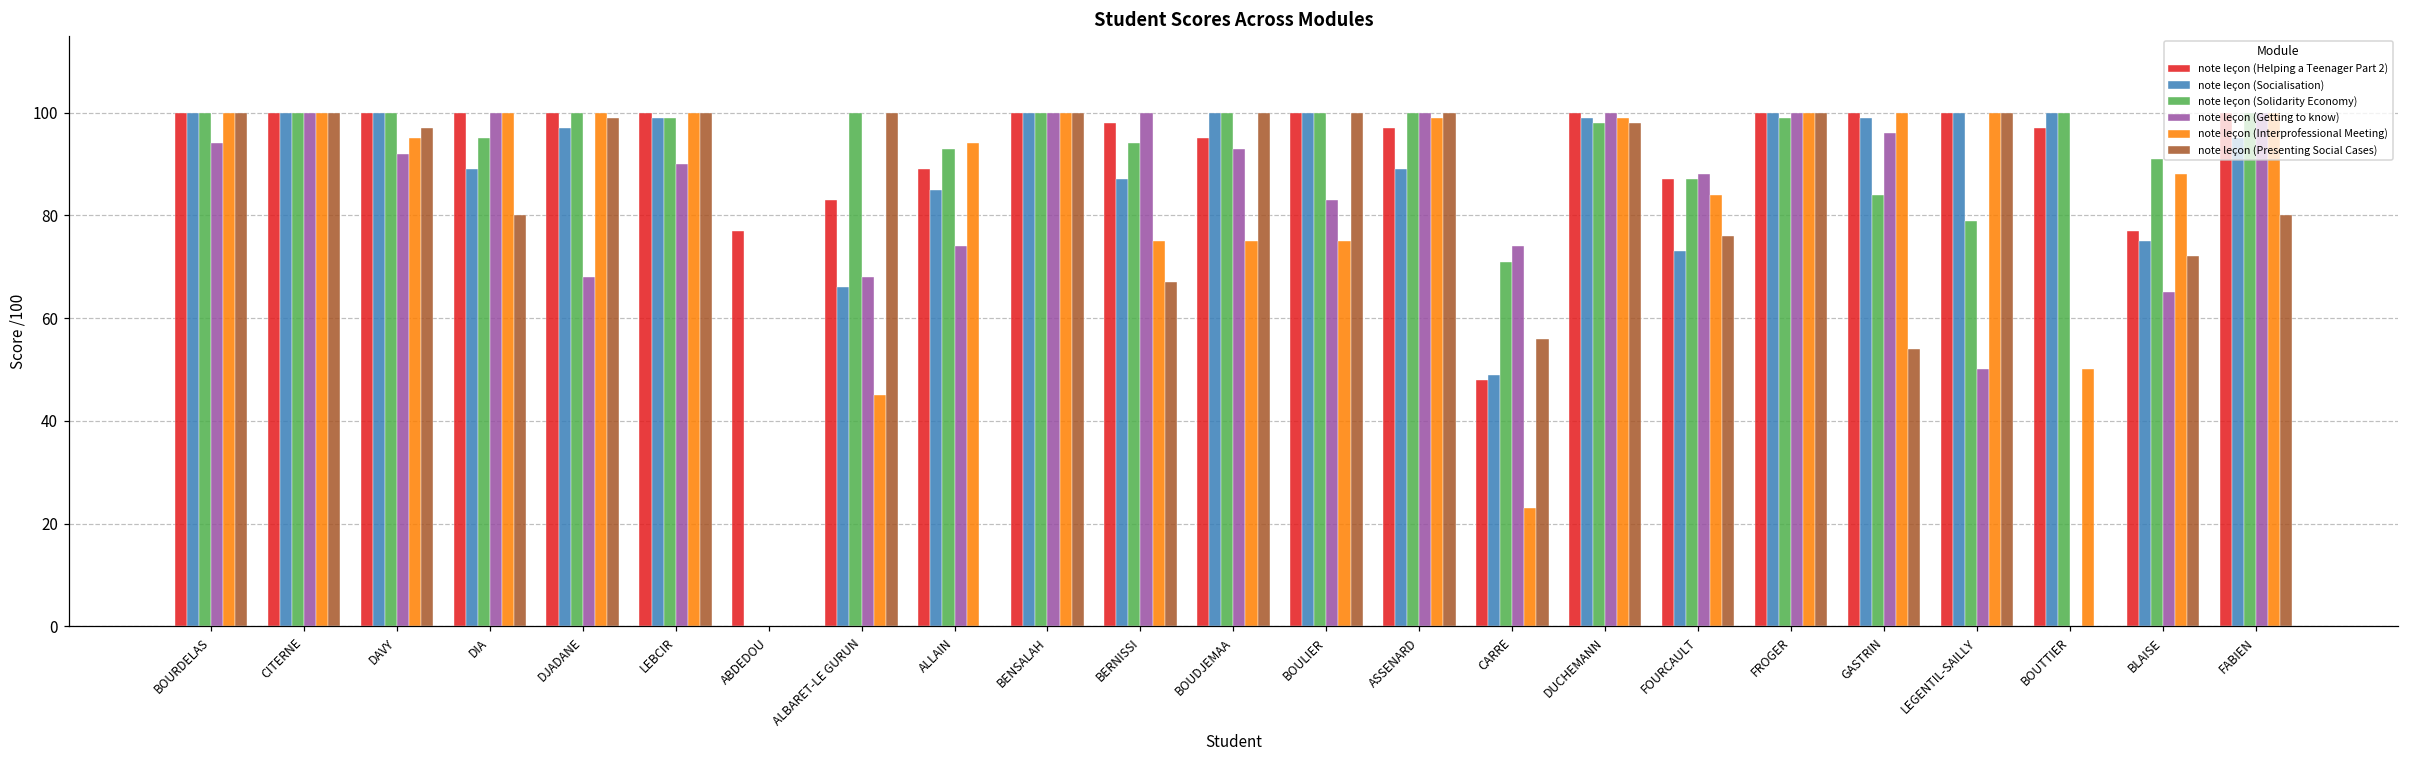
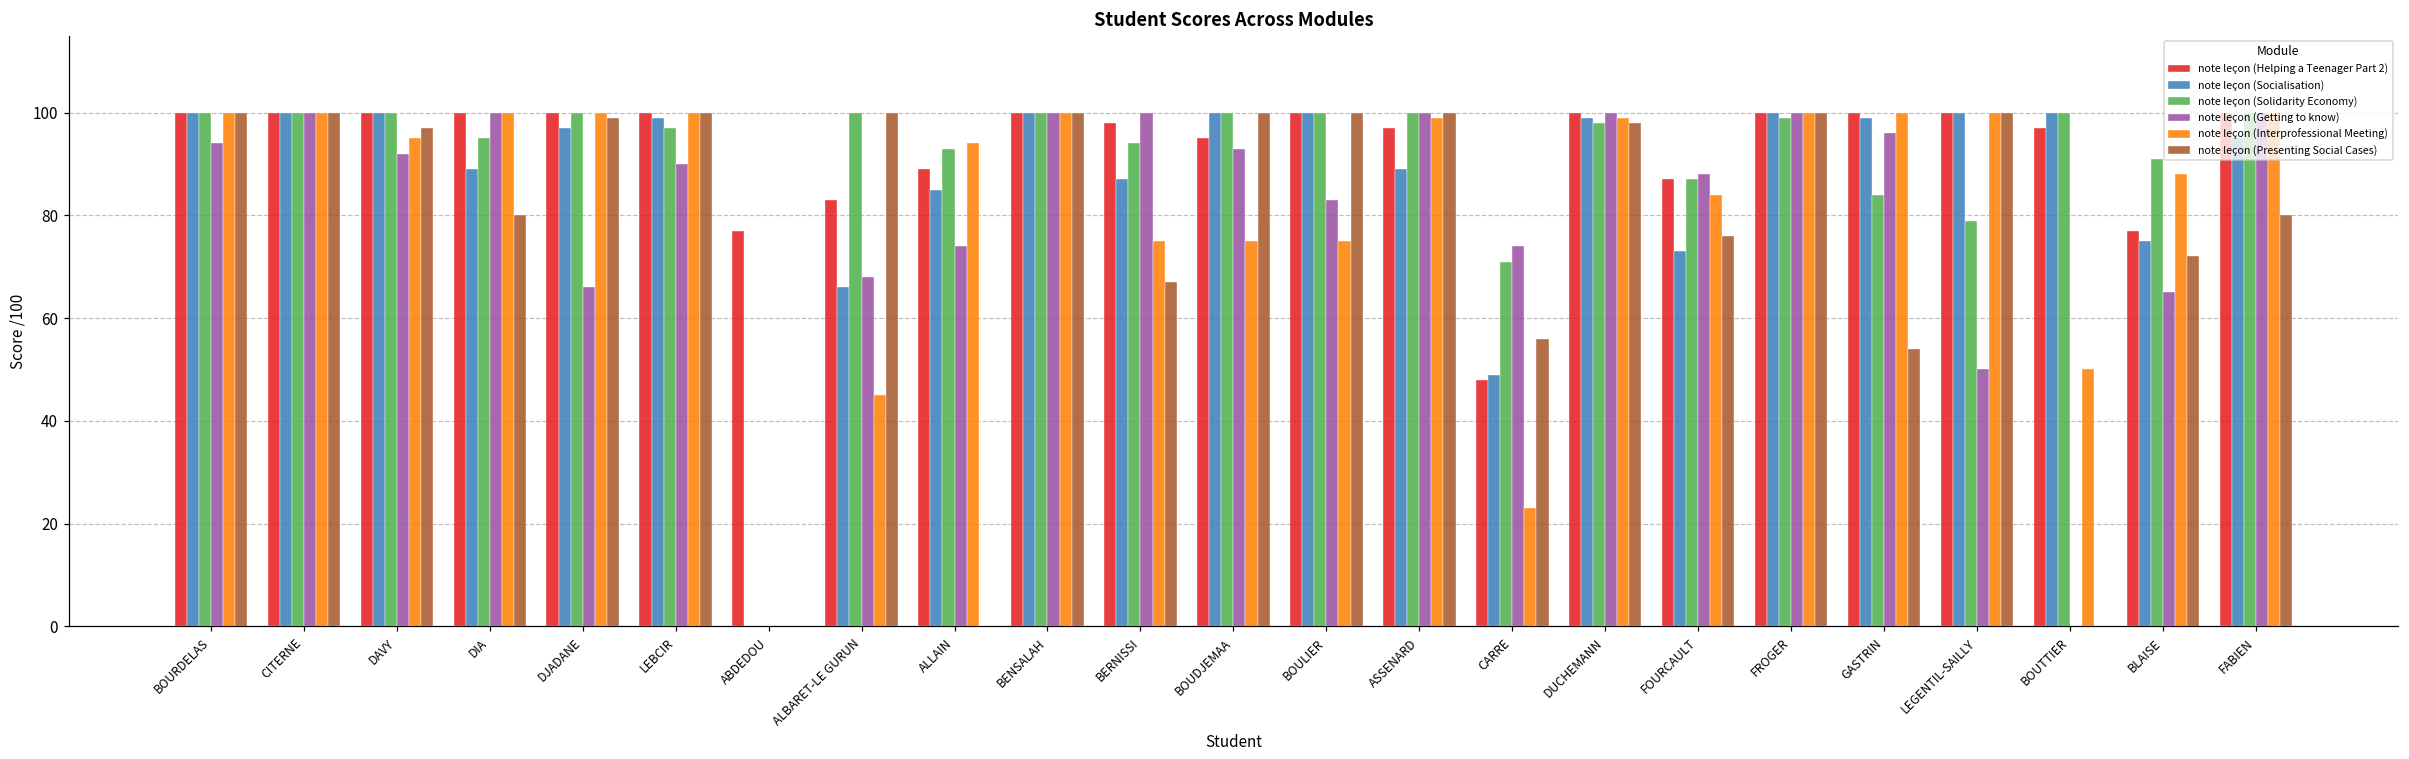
note leçon (Getting to know), DJADANE: 68 -> 66
note leçon (Solidarity Economy), LEBCIR: 99 -> 97
